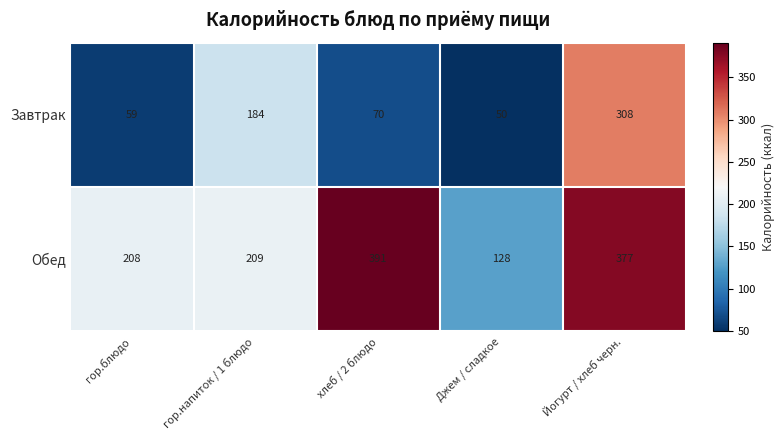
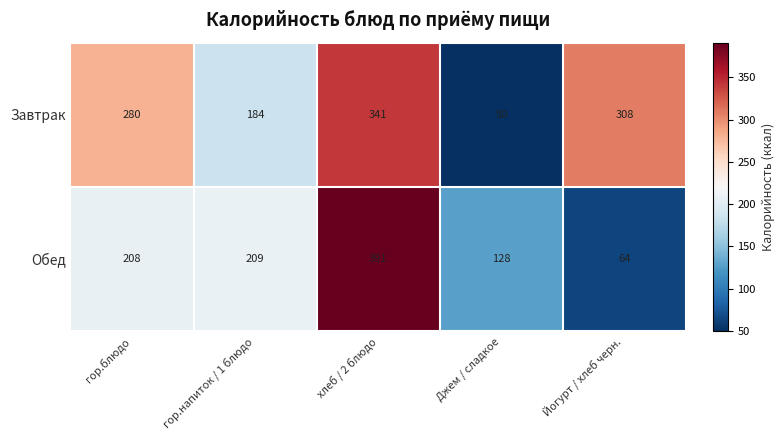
Завтрак, гор.блюдо: 59 -> 280
Завтрак, хлеб / 2 блюдо: 70 -> 341
Обед, Йогурт / хлеб черн.: 377 -> 64
